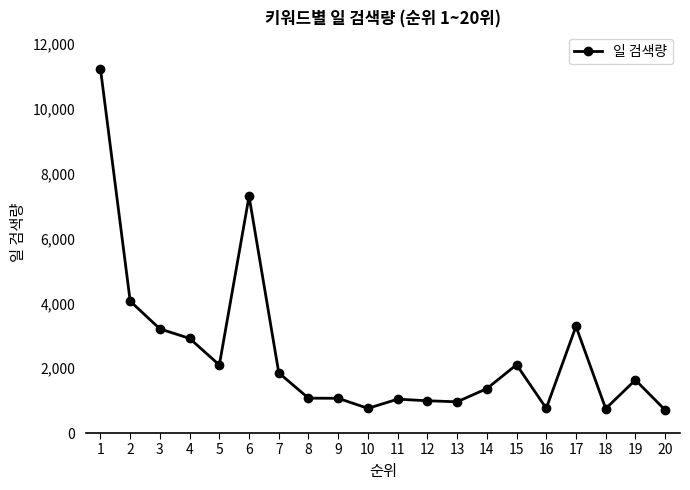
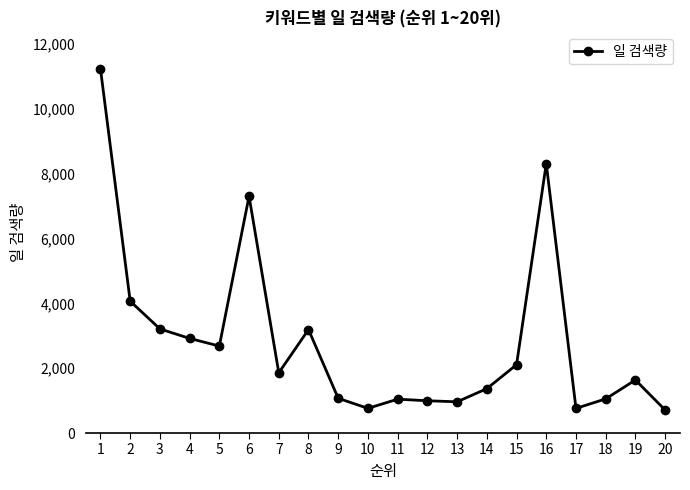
5: 2,100 -> 2,700
8: 1,100 -> 3,200
16: 800 -> 8,300
17: 3,300 -> 800
18: 800 -> 1,100
